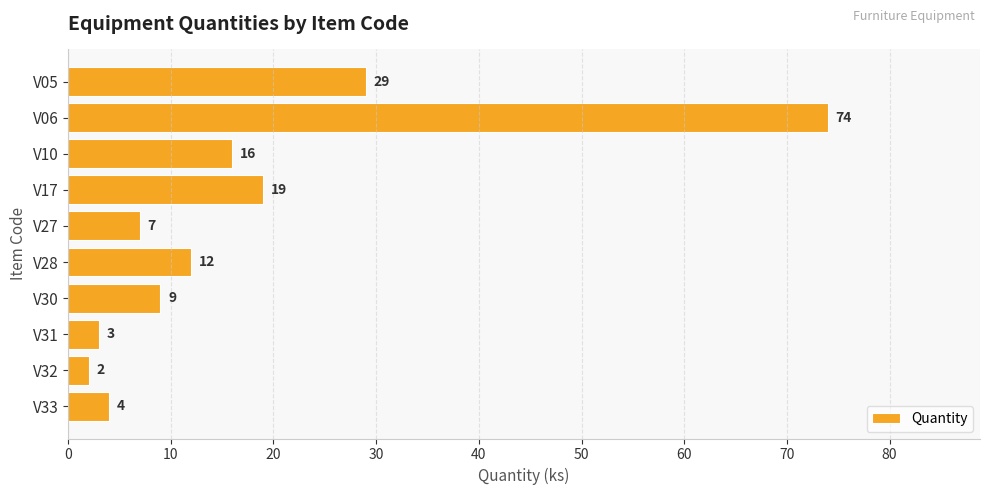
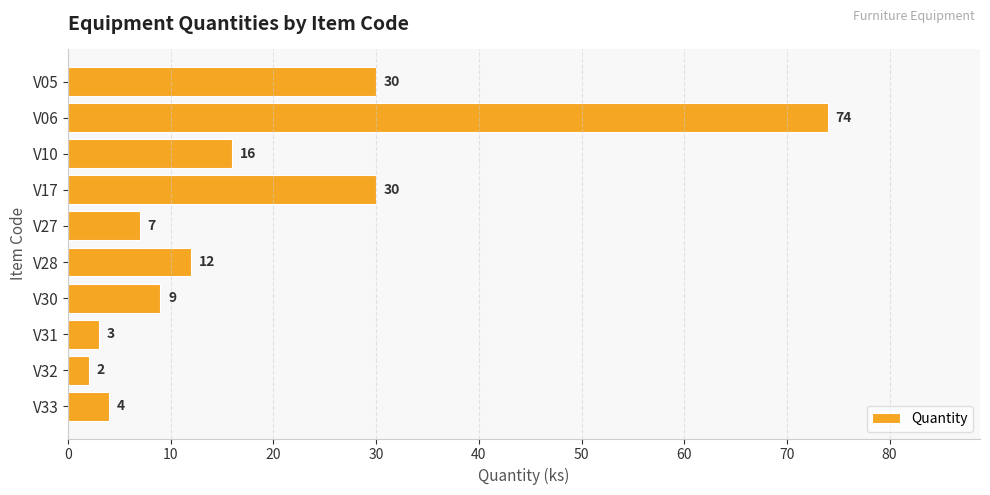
V05: 29 -> 30
V17: 19 -> 30
